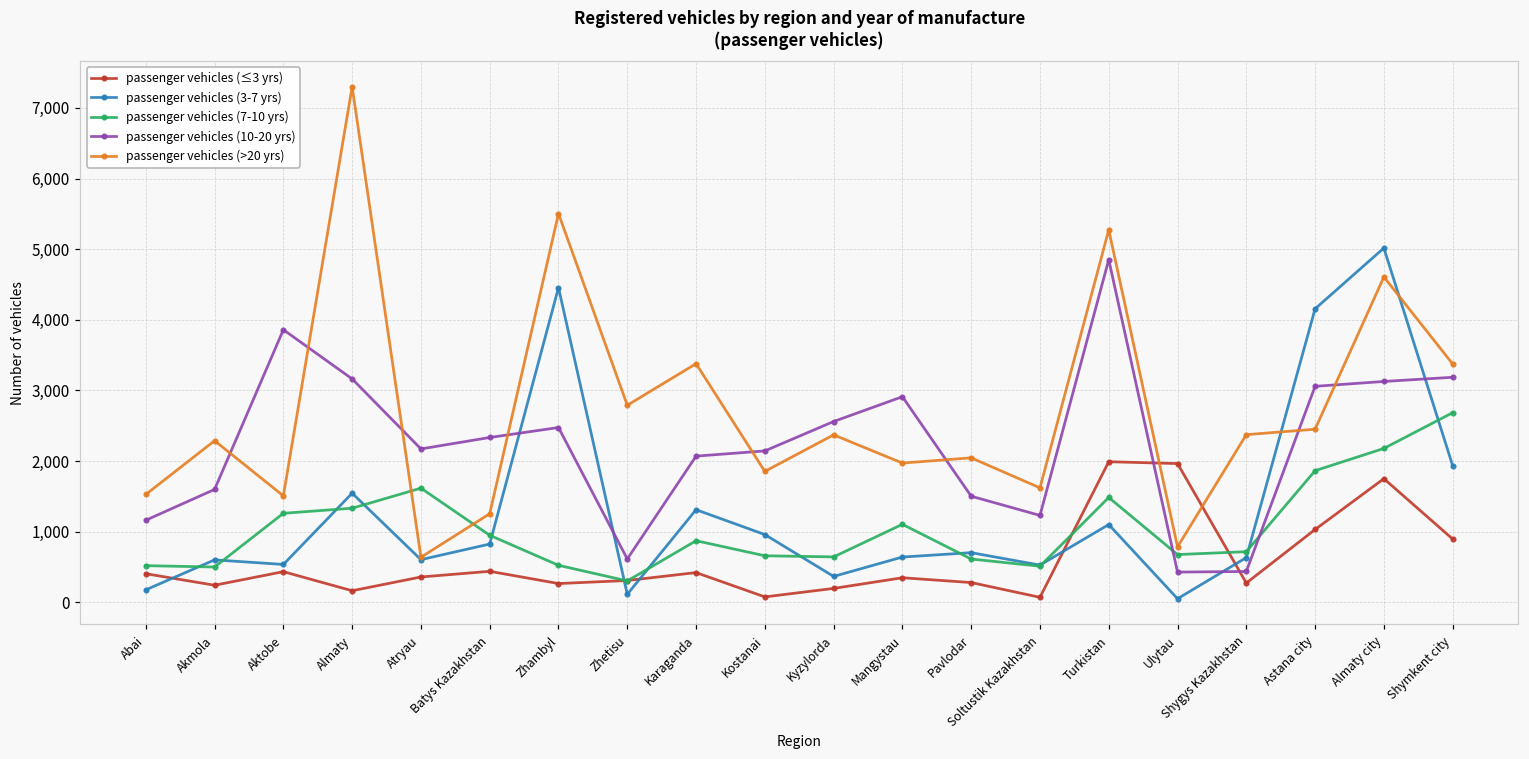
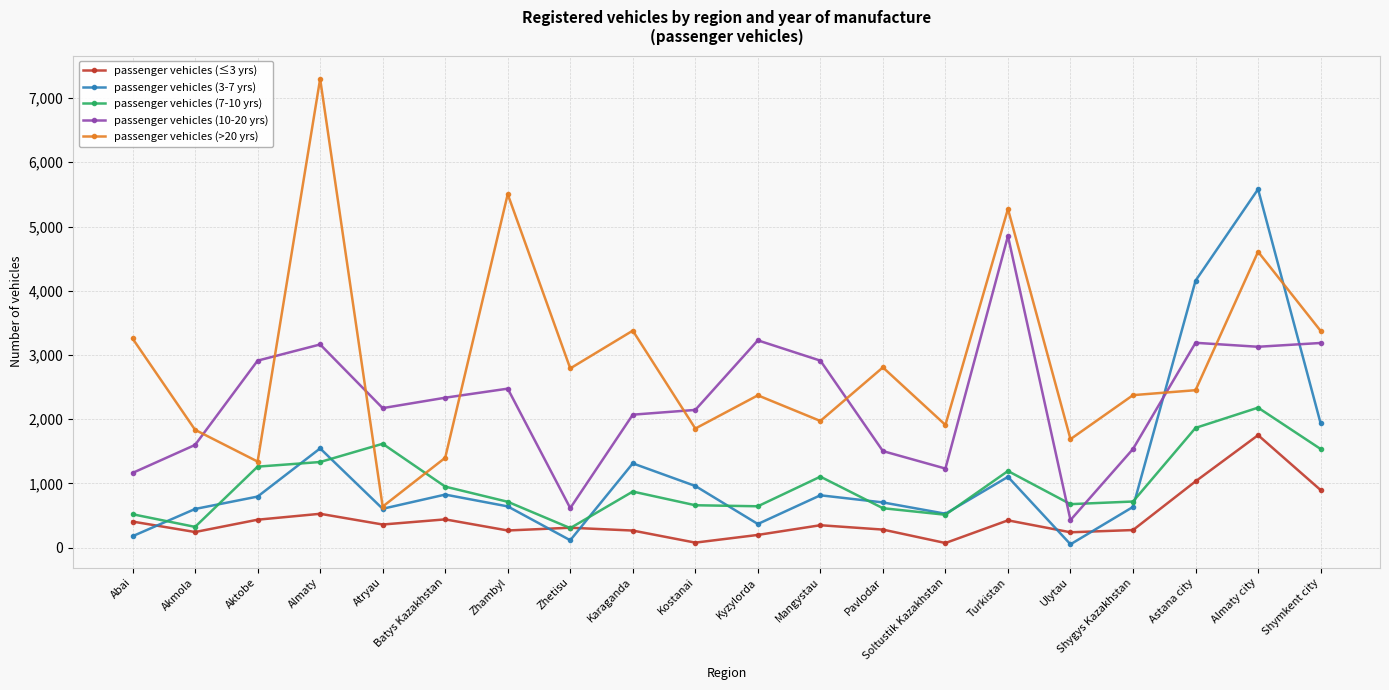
passenger vehicles (>20 yrs), Abai: 1,500 -> 3,300
passenger vehicles (7-10 yrs), Akmola: 500 -> 300
passenger vehicles (>20 yrs), Akmola: 2,300 -> 1,800
passenger vehicles (3-7 yrs), Aktobe: 500 -> 800
passenger vehicles (10-20 yrs), Aktobe: 3,900 -> 2,900
passenger vehicles (>20 yrs), Aktobe: 1,500 -> 1,300
passenger vehicles (≤3 yrs), Almaty: 200 -> 500
passenger vehicles (>20 yrs), Batys Kazakhstan: 1,300 -> 1,400
passenger vehicles (3-7 yrs), Zhambyl: 4,500 -> 600
passenger vehicles (7-10 yrs), Zhambyl: 500 -> 700
passenger vehicles (≤3 yrs), Karaganda: 400 -> 300
passenger vehicles (10-20 yrs), Kyzylorda: 2,600 -> 3,200
passenger vehicles (3-7 yrs), Mangystau: 600 -> 800
passenger vehicles (>20 yrs), Pavlodar: 2,000 -> 2,800
passenger vehicles (>20 yrs), Soltustik Kazakhstan: 1,600 -> 1,900
passenger vehicles (≤3 yrs), Turkistan: 2,000 -> 400
passenger vehicles (7-10 yrs), Turkistan: 1,500 -> 1,200
passenger vehicles (≤3 yrs), Ulytau: 2,000 -> 200
passenger vehicles (>20 yrs), Ulytau: 800 -> 1,700
passenger vehicles (10-20 yrs), Shygys Kazakhstan: 400 -> 1,500
passenger vehicles (10-20 yrs), Astana city: 3,100 -> 3,200
passenger vehicles (3-7 yrs), Almaty city: 5,000 -> 5,600
passenger vehicles (7-10 yrs), Shymkent city: 2,700 -> 1,500
